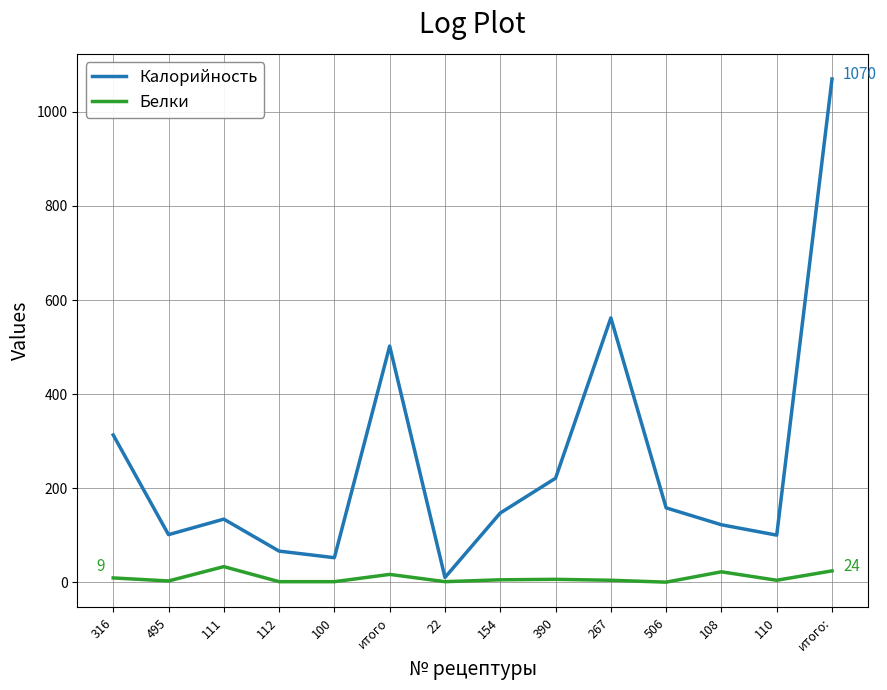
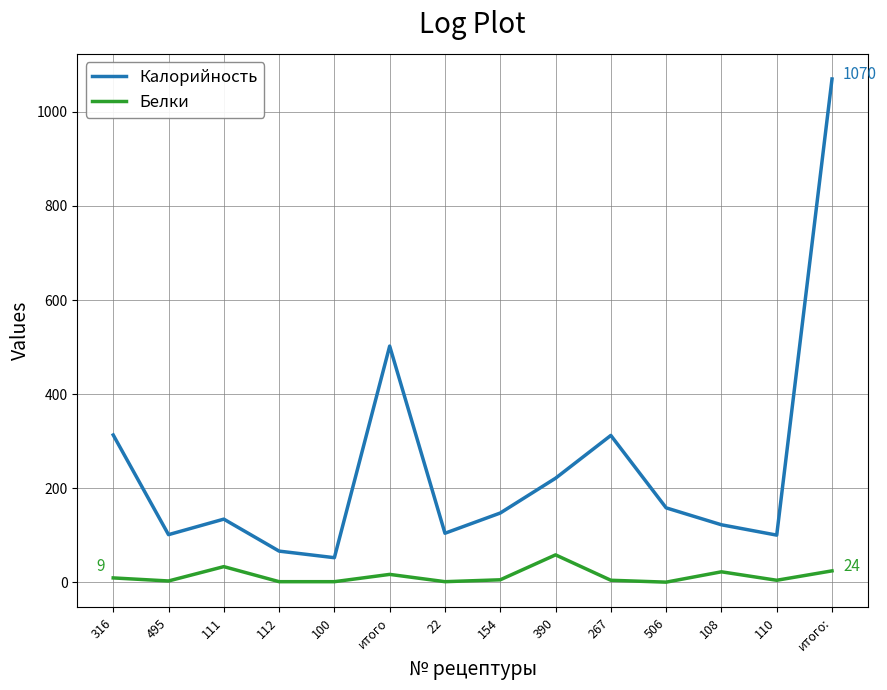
Калорийность, 22: 10 -> 100
Белки, 390: 10 -> 60
Калорийность, 267: 560 -> 310
